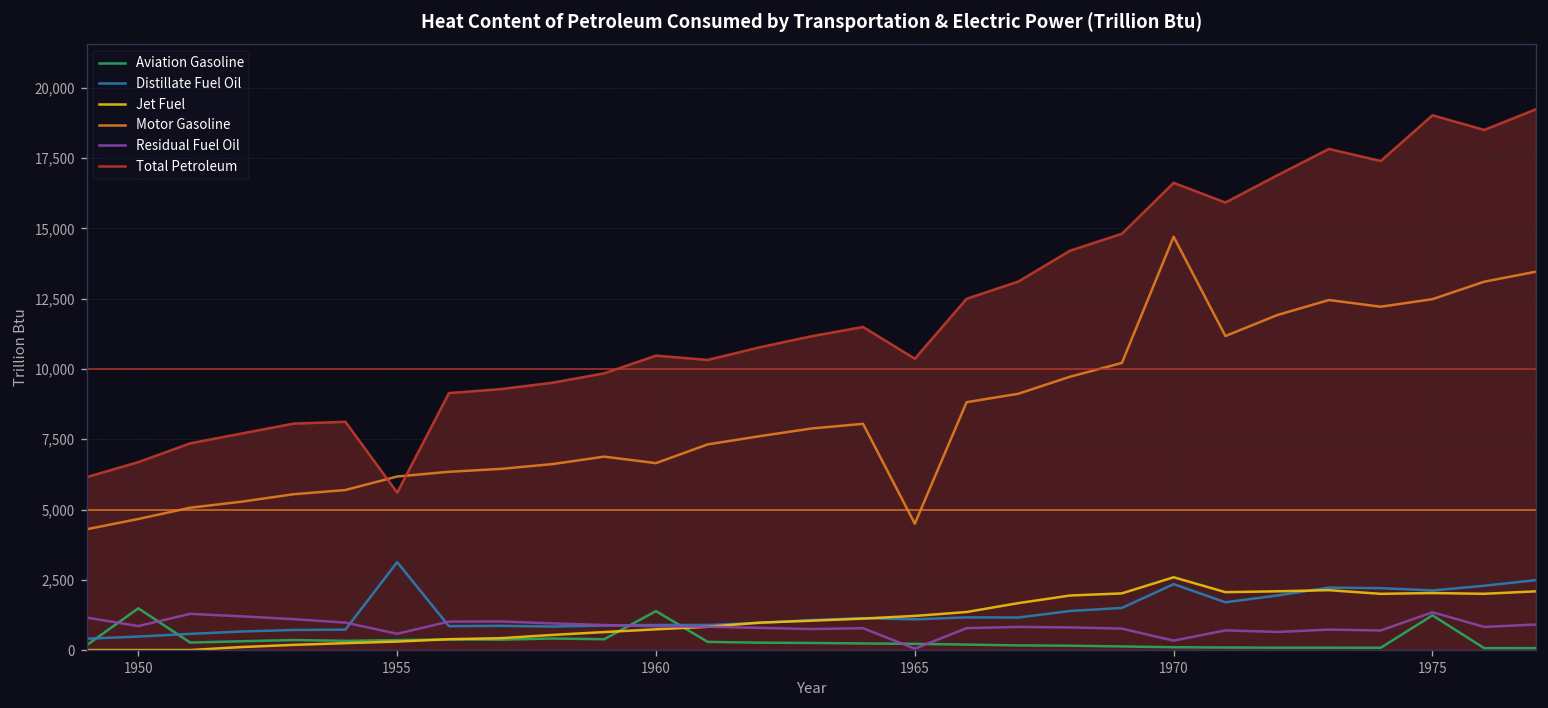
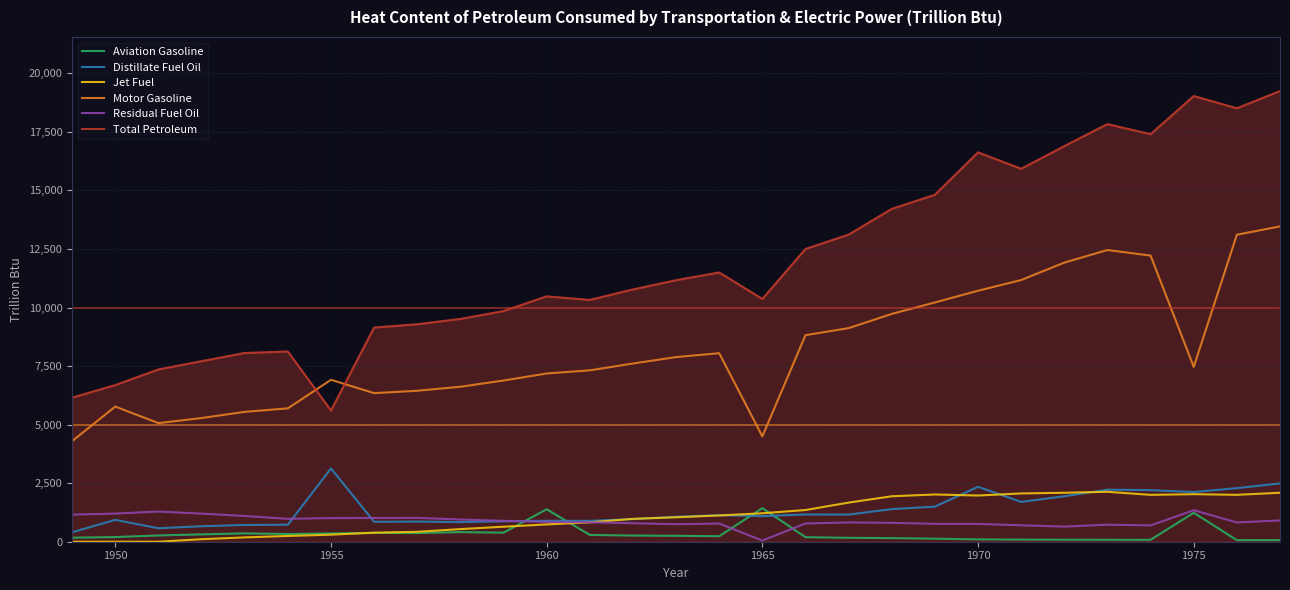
Aviation Gasoline, 1950: 1,500 -> 200
Distillate Fuel Oil, 1950: 500 -> 900
Motor Gasoline, 1950: 4,700 -> 5,800
Residual Fuel Oil, 1950: 900 -> 1,200
Motor Gasoline, 1955: 6,200 -> 6,900
Residual Fuel Oil, 1955: 600 -> 1,000
Motor Gasoline, 1960: 6,700 -> 7,200
Aviation Gasoline, 1965: 200 -> 1,400
Jet Fuel, 1970: 2,600 -> 2,000
Motor Gasoline, 1970: 14,700 -> 10,700
Residual Fuel Oil, 1970: 300 -> 800
Motor Gasoline, 1975: 12,500 -> 7,500
